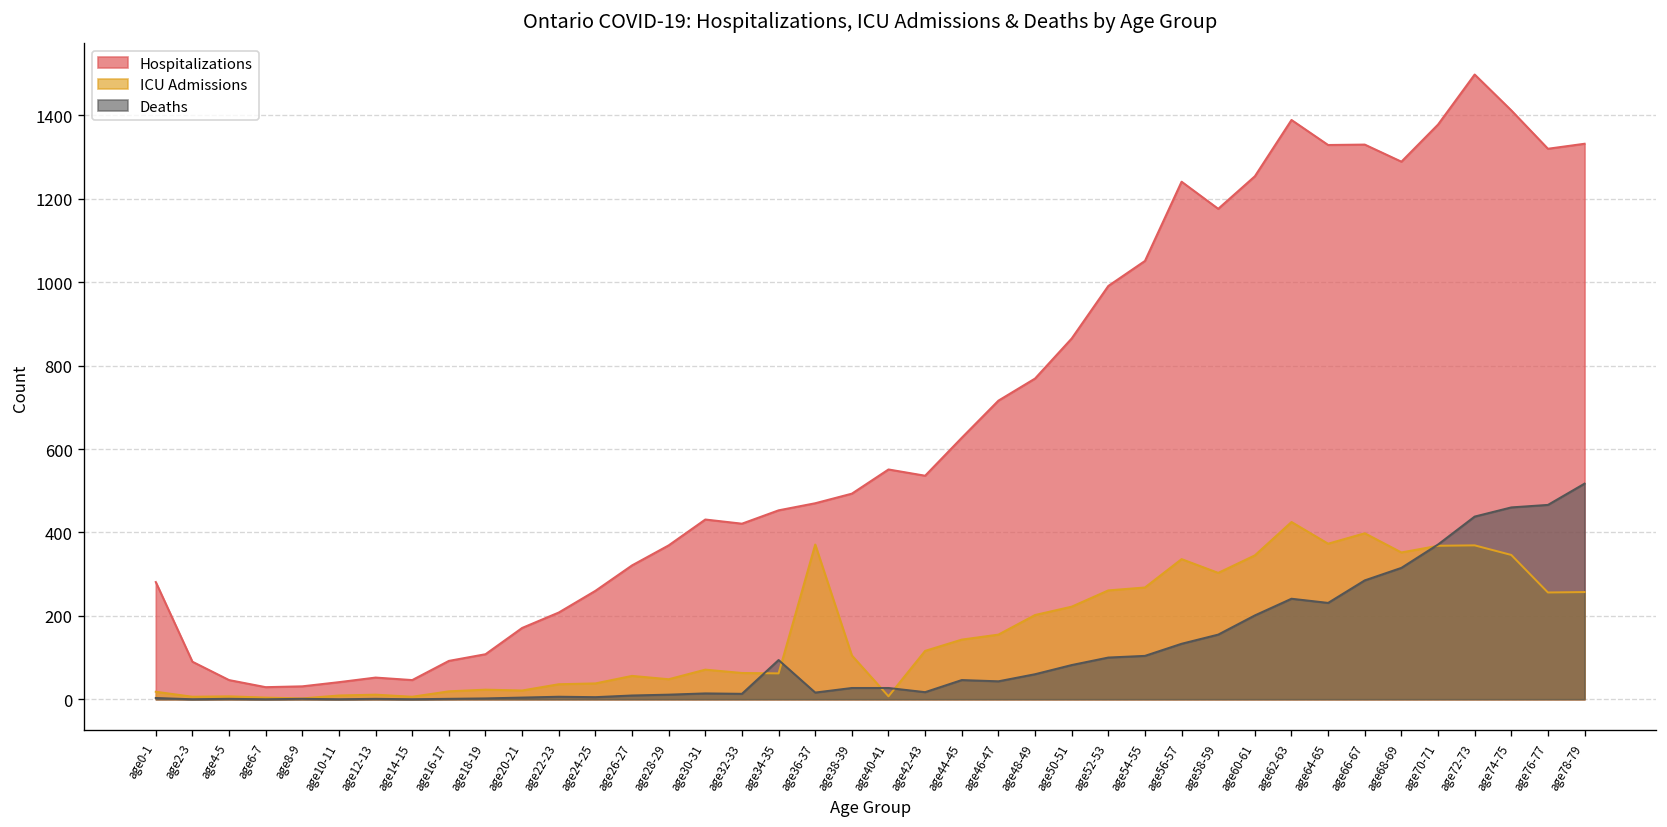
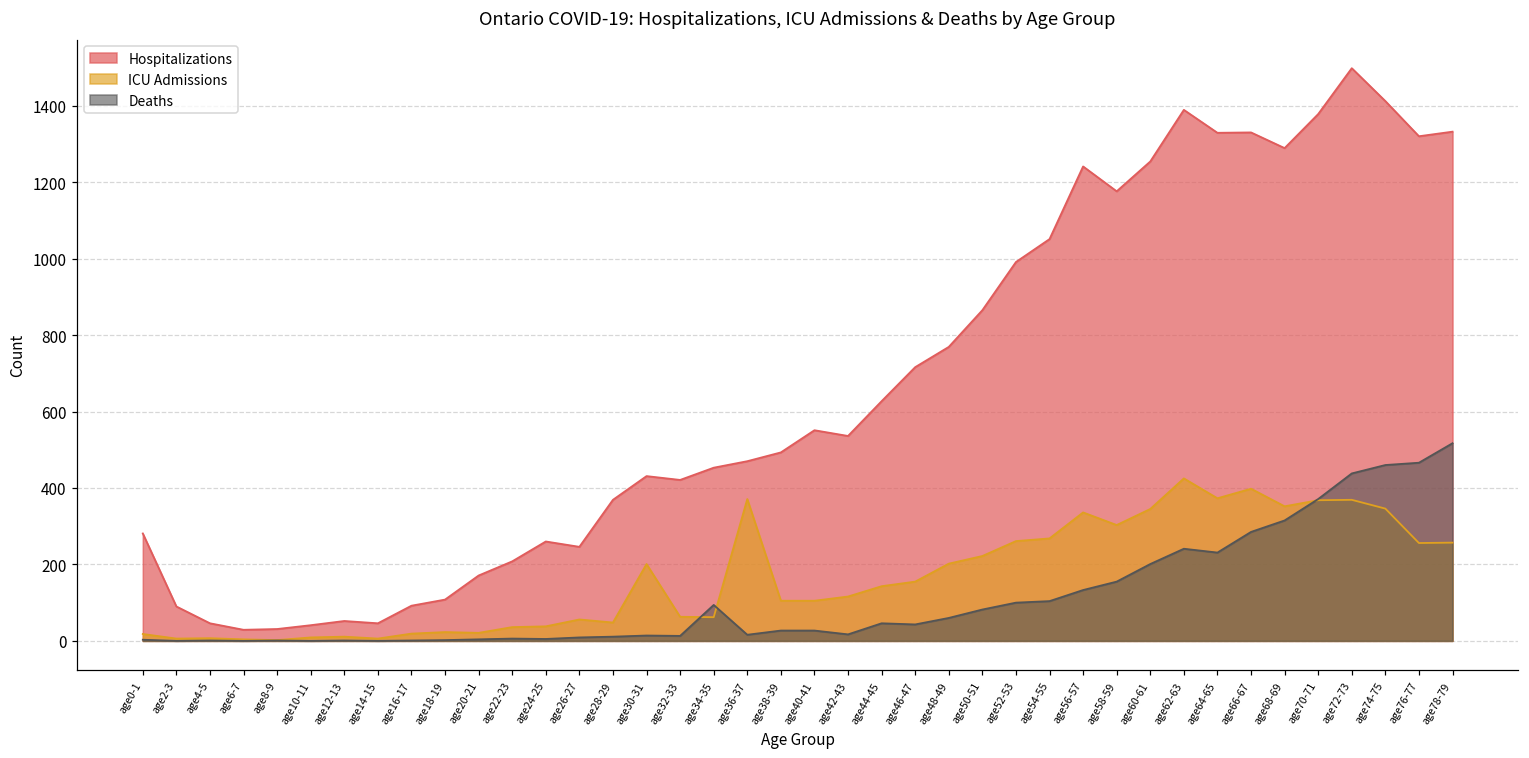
Hospitalizations, age26-27: 320 -> 250
ICU Admissions, age30-31: 70 -> 200
ICU Admissions, age40-41: 10 -> 110
